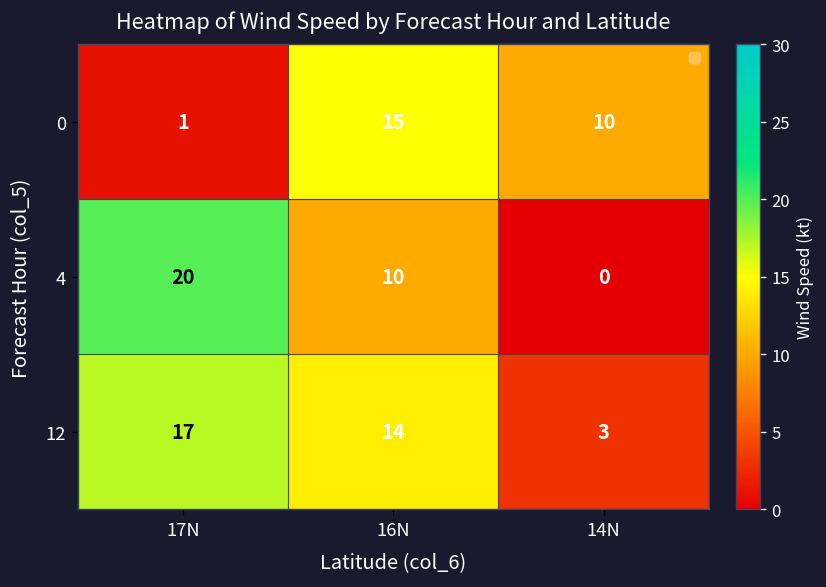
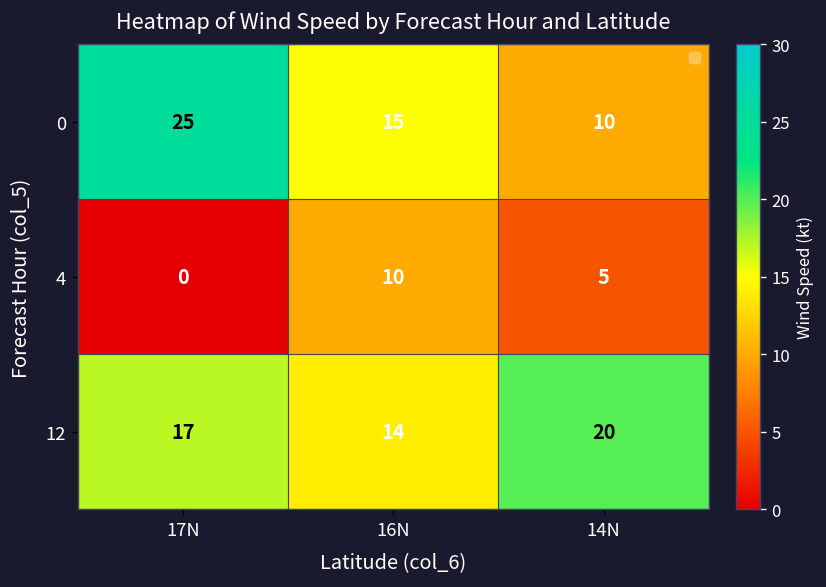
0, 17N: 1 -> 25
4, 17N: 20 -> 0
4, 14N: 0 -> 5
12, 14N: 3 -> 20
